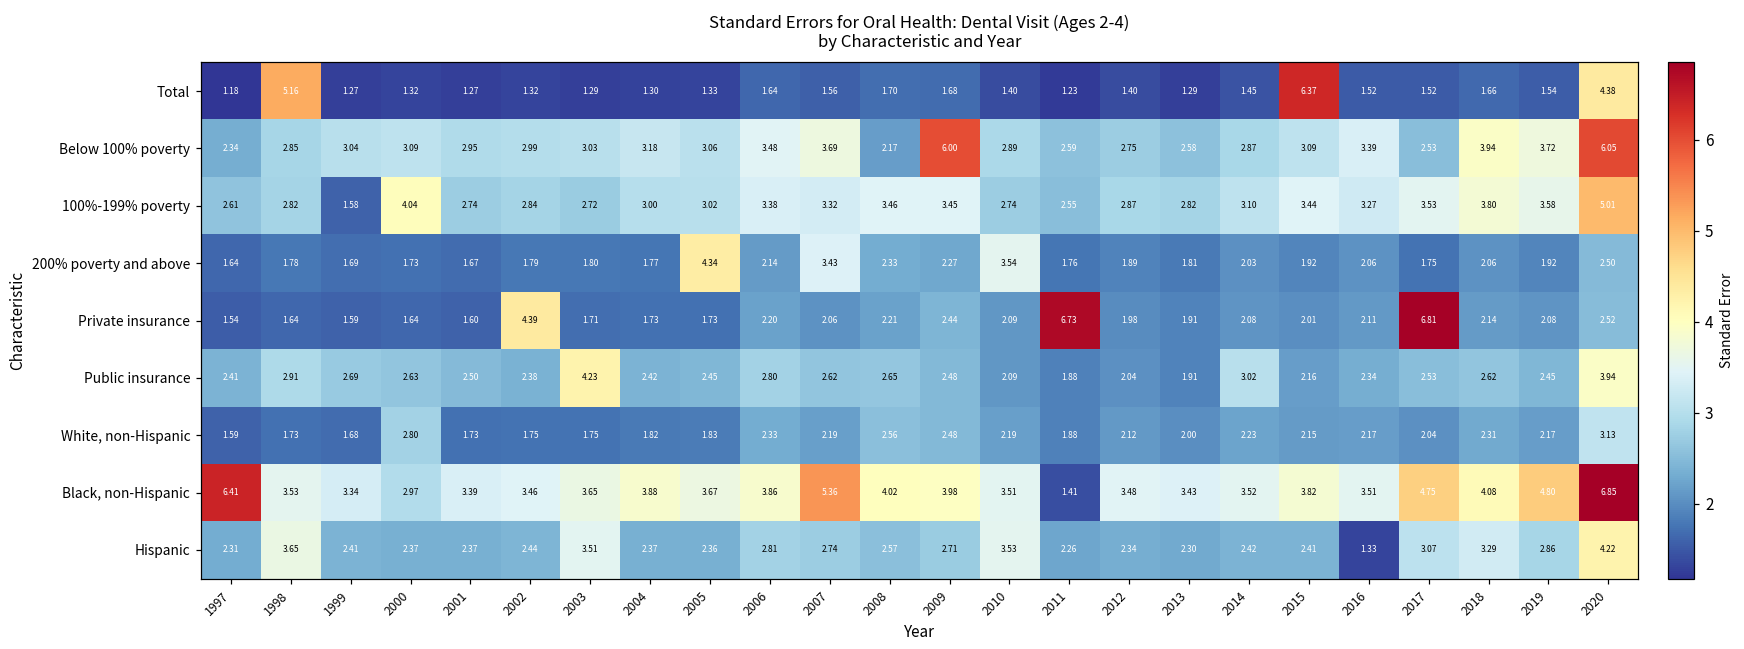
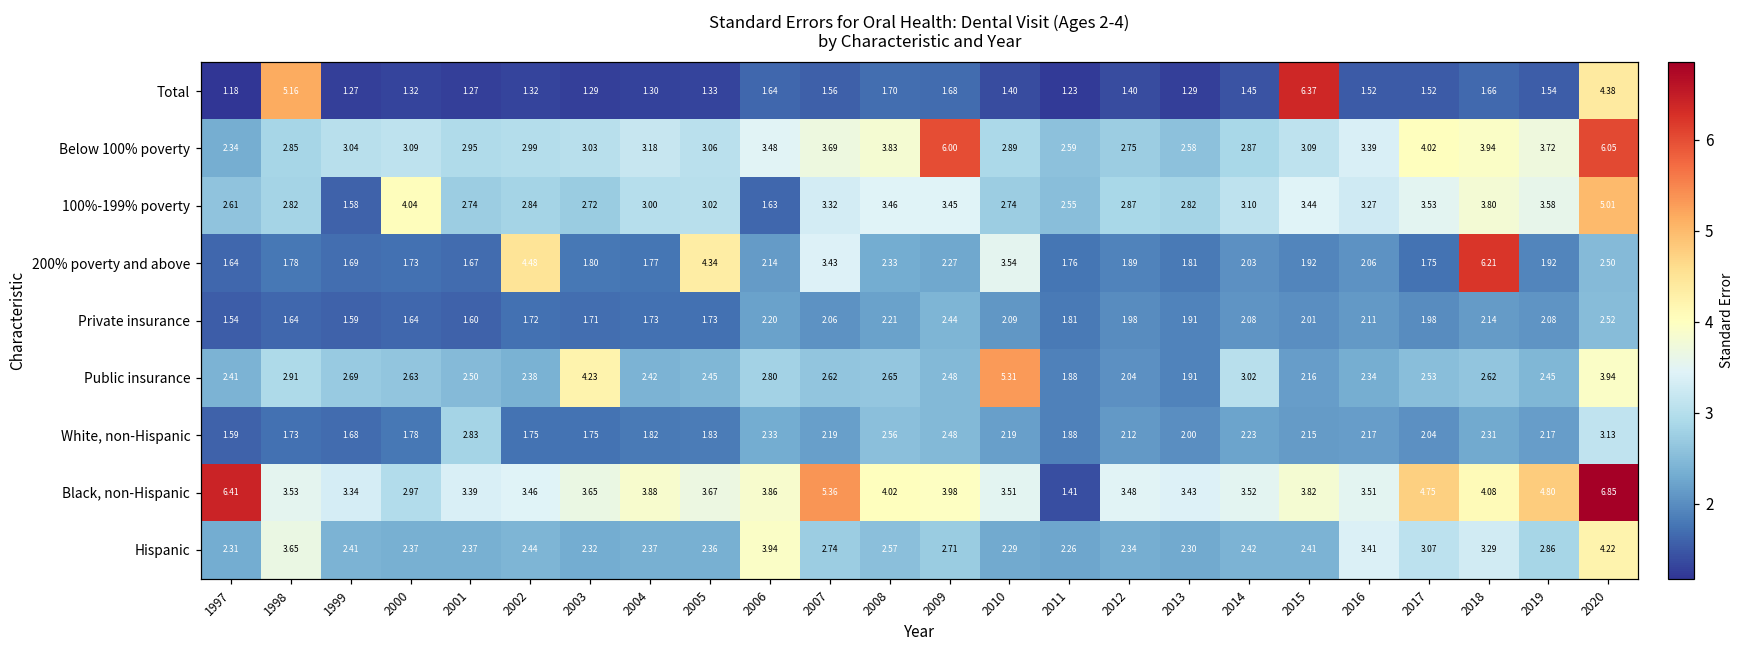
Below 100% poverty, 2008: 2.17 -> 3.83
Below 100% poverty, 2017: 2.53 -> 4.02
100%-199% poverty, 2006: 3.38 -> 1.63
200% poverty and above, 2002: 1.79 -> 4.48
200% poverty and above, 2018: 2.06 -> 6.21
Private insurance, 2002: 4.39 -> 1.72
Private insurance, 2011: 6.73 -> 1.81
Private insurance, 2017: 6.81 -> 1.98
Public insurance, 2010: 2.09 -> 5.31
White, non-Hispanic, 2000: 2.80 -> 1.78
White, non-Hispanic, 2001: 1.73 -> 2.83
Hispanic, 2003: 3.51 -> 2.32
Hispanic, 2006: 2.81 -> 3.94
Hispanic, 2010: 3.53 -> 2.29
Hispanic, 2016: 1.33 -> 3.41
